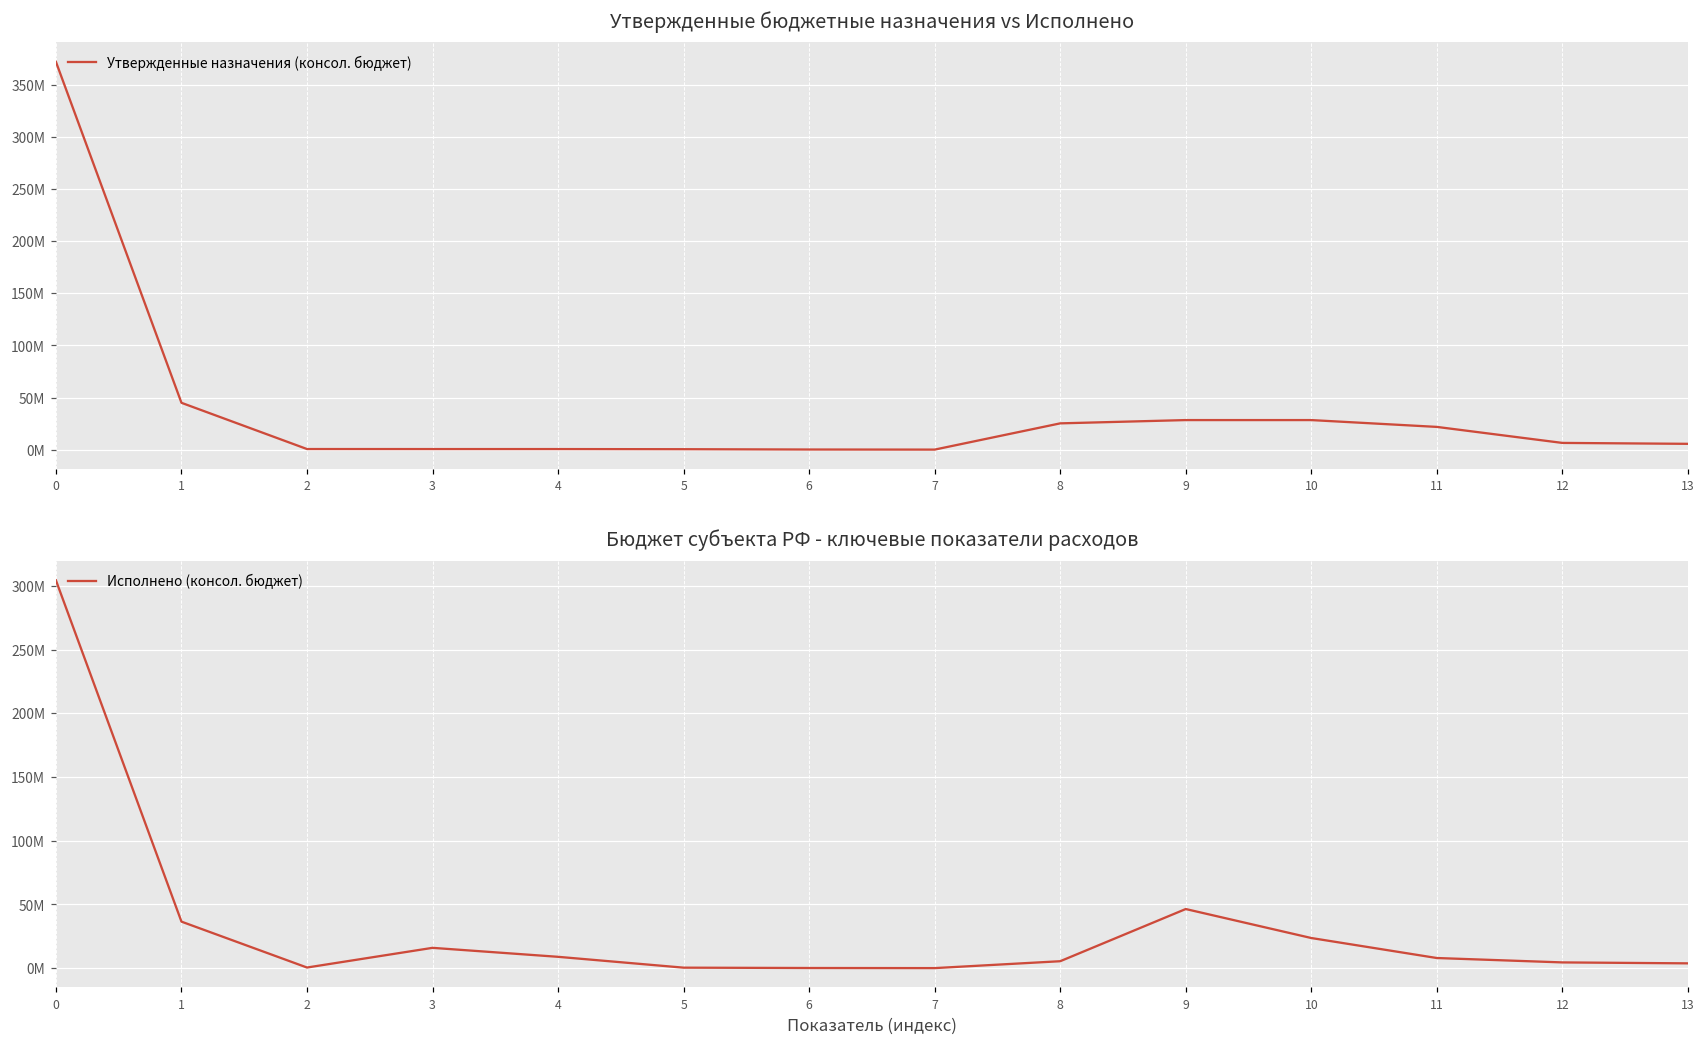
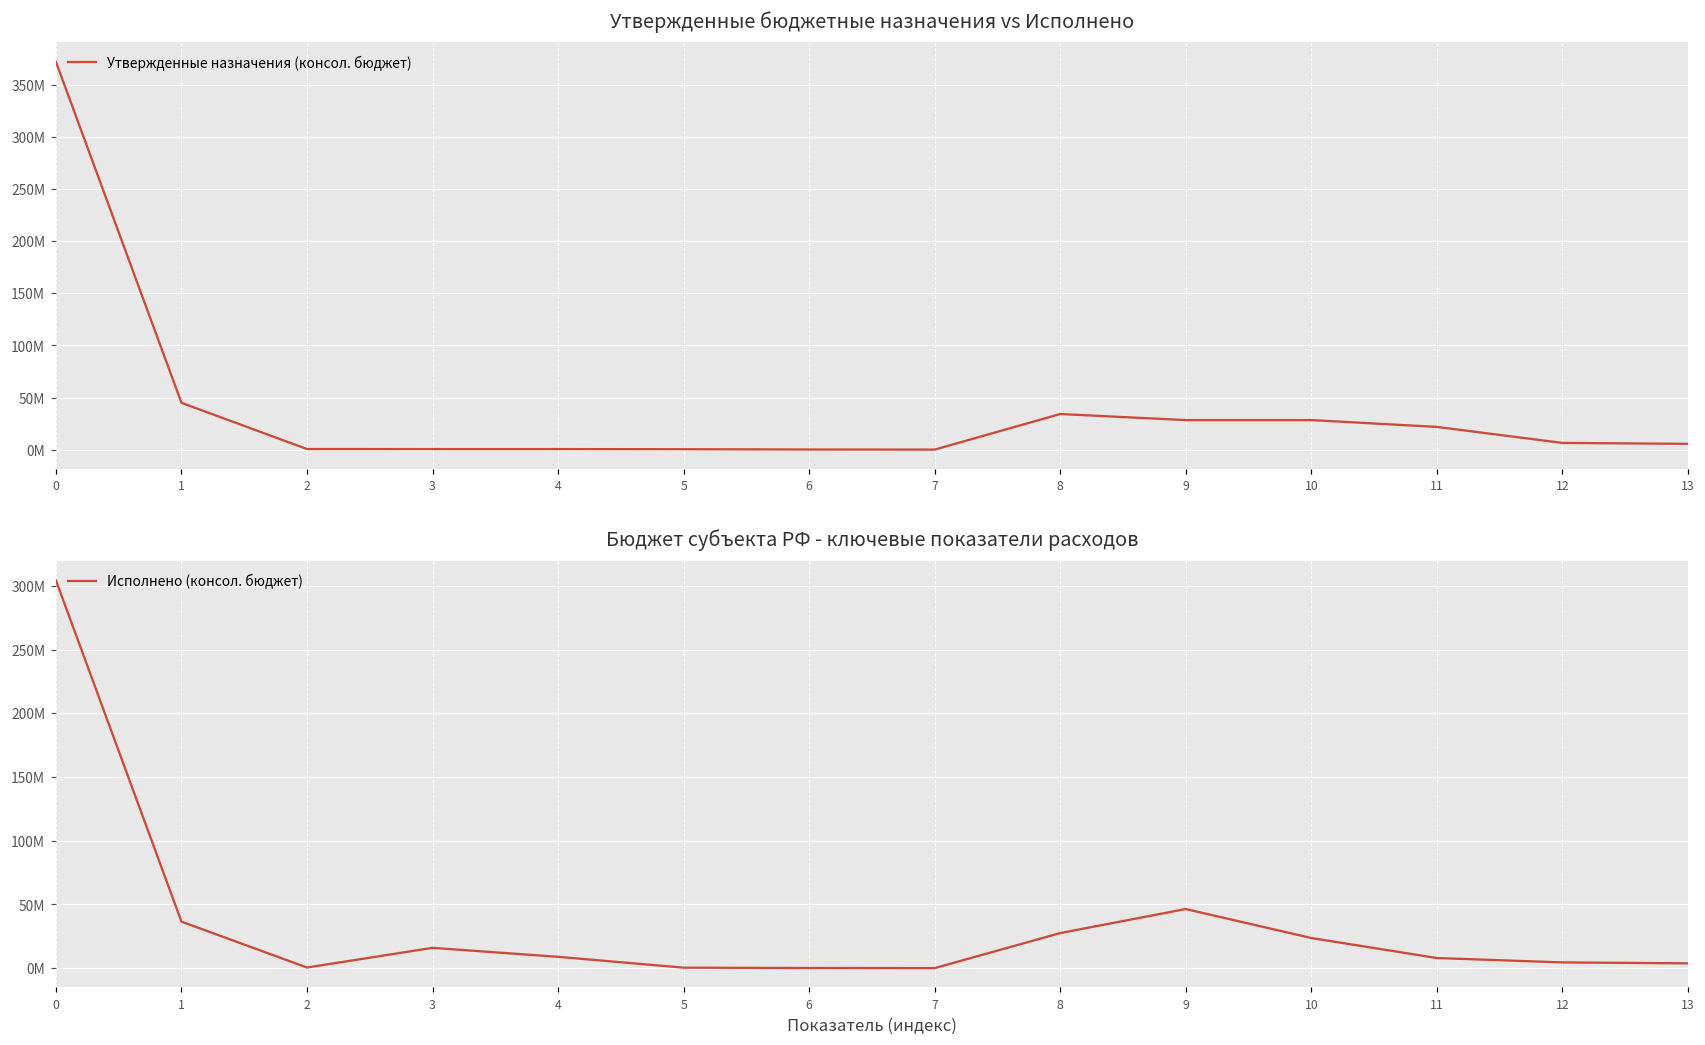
Утвержденные бюджетные назначения vs Исполнено, 8: 25000000 -> 34000000
Бюджет субъекта РФ - ключевые показатели расходов, 8: 5000000 -> 28000000
